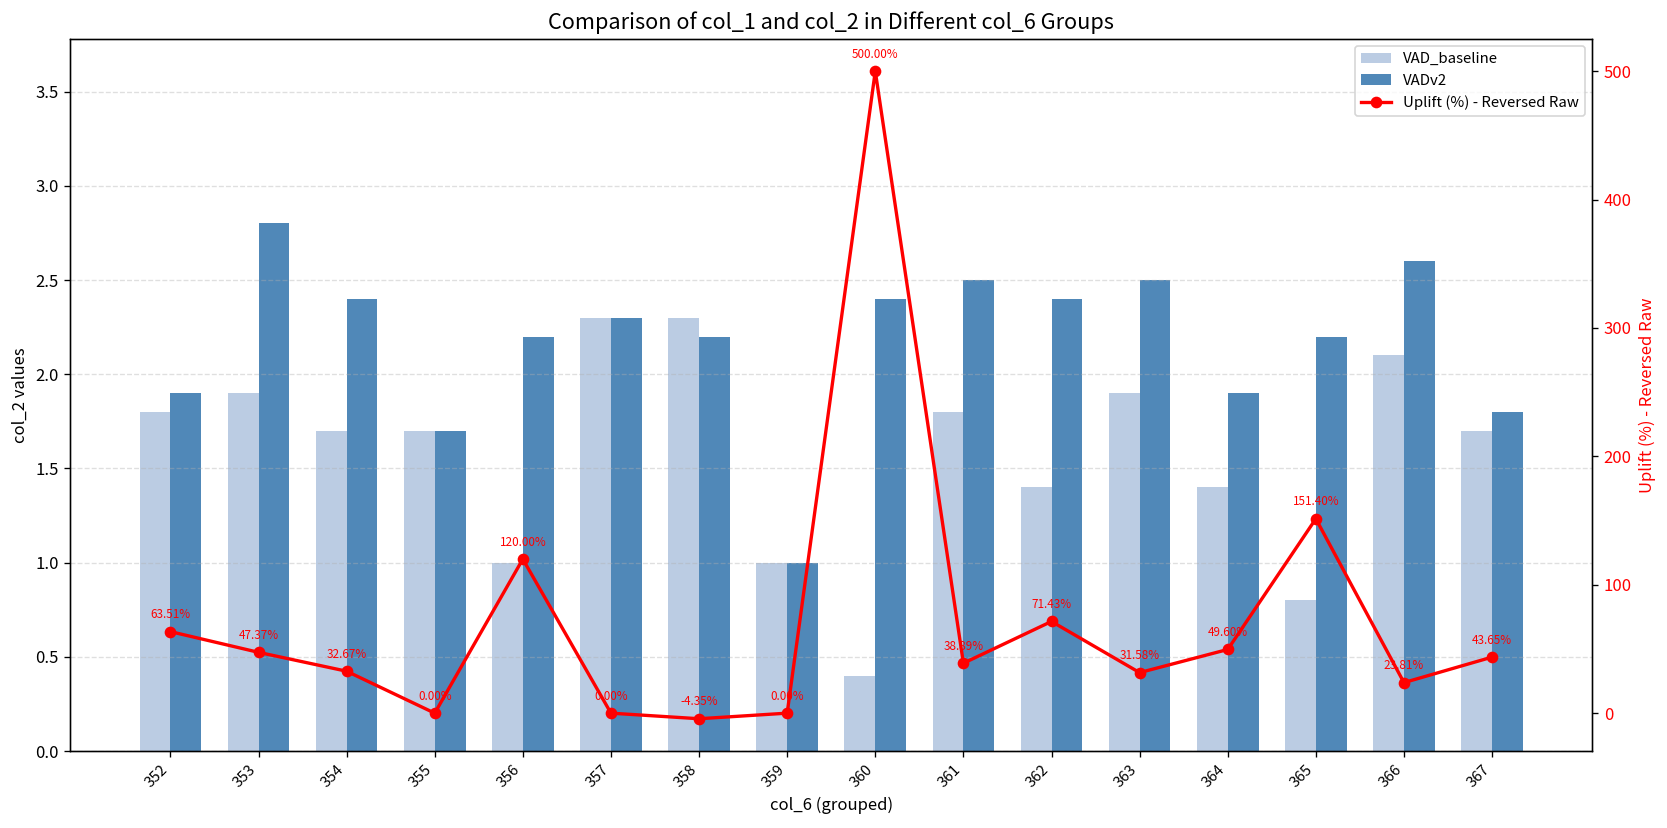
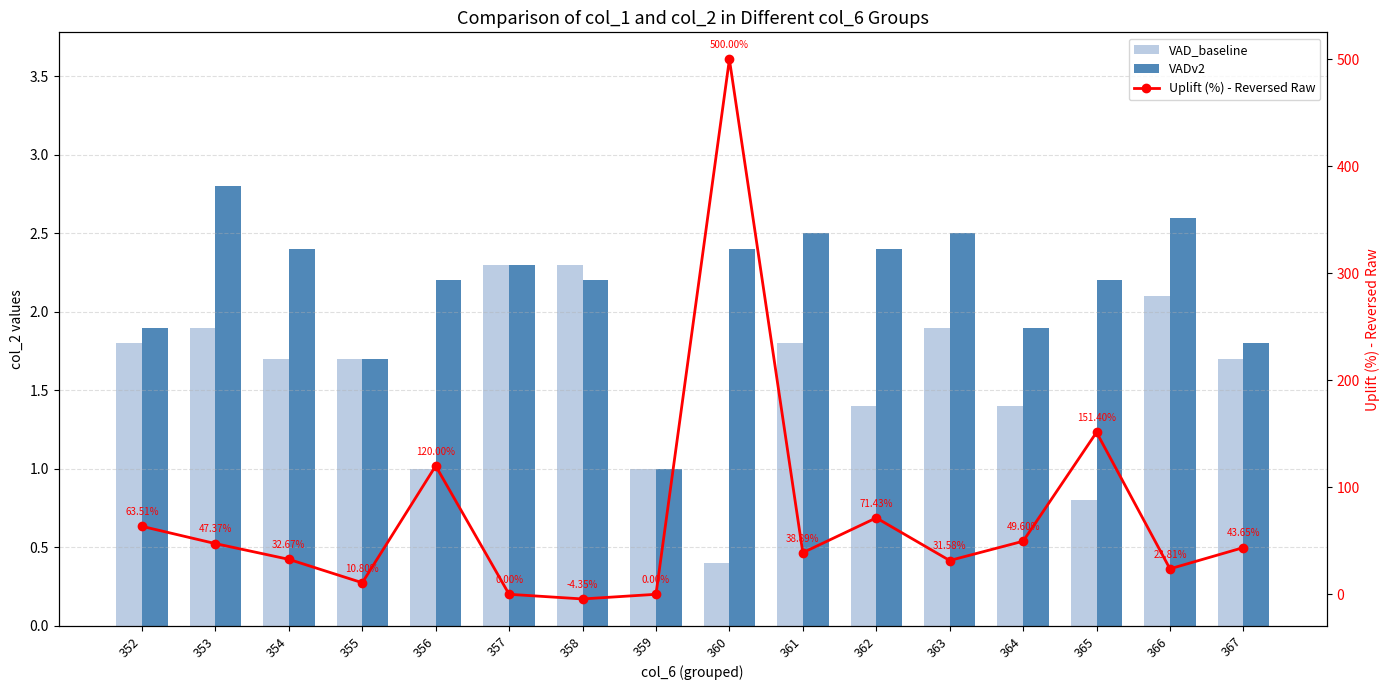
Uplift (%) - Reversed Raw, 355: 0.00% -> 10.80%
